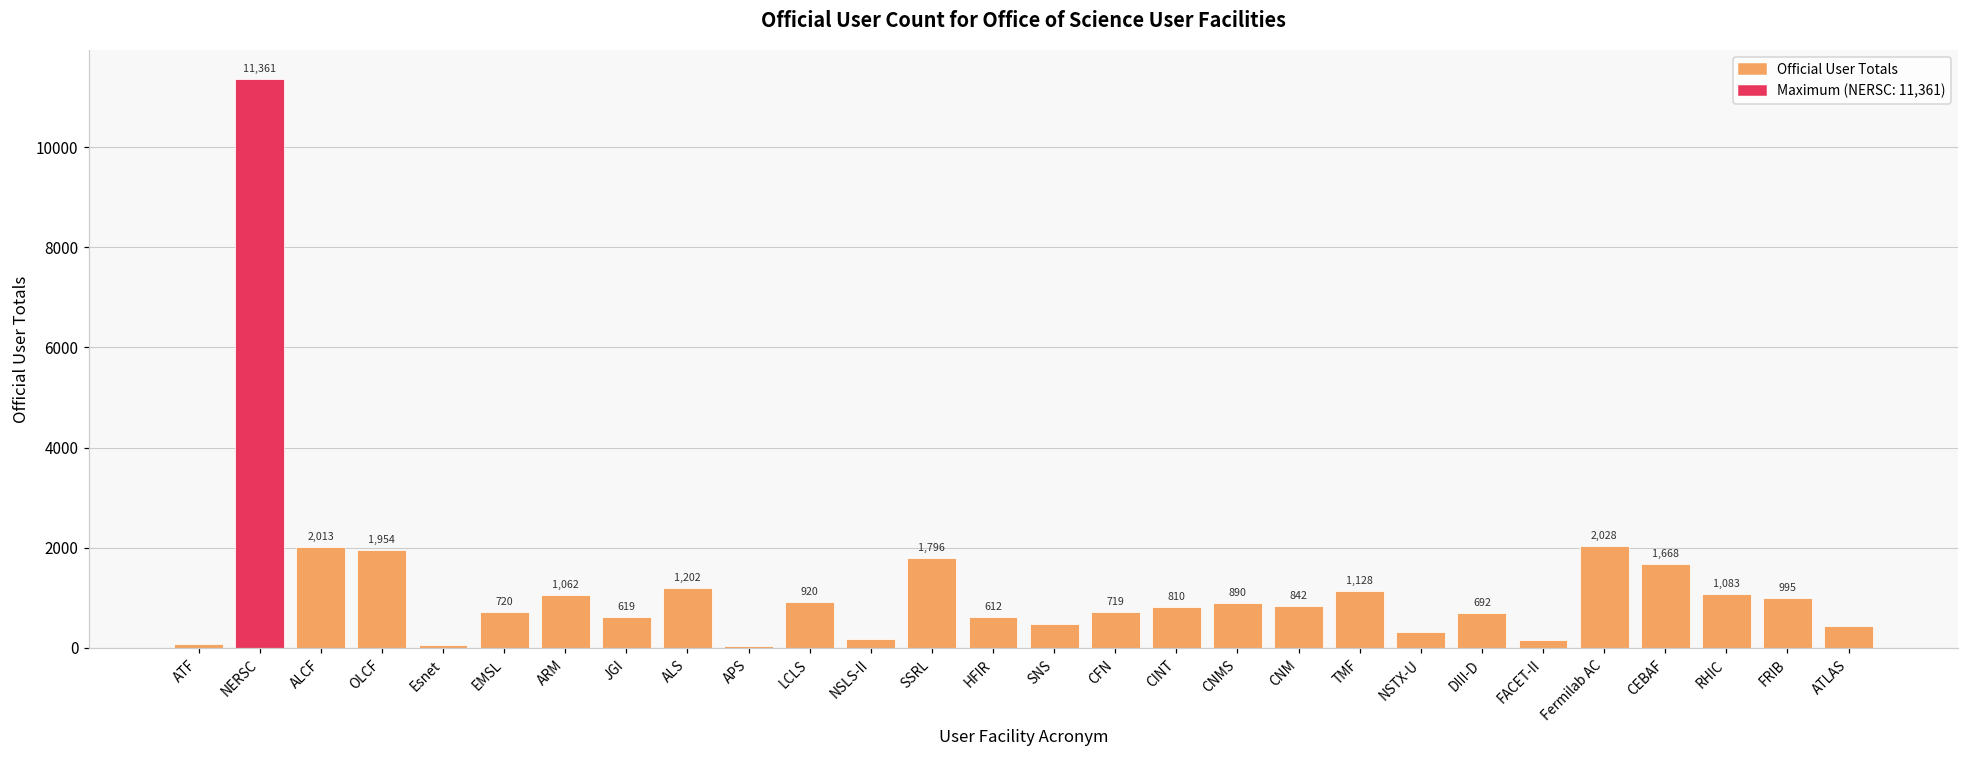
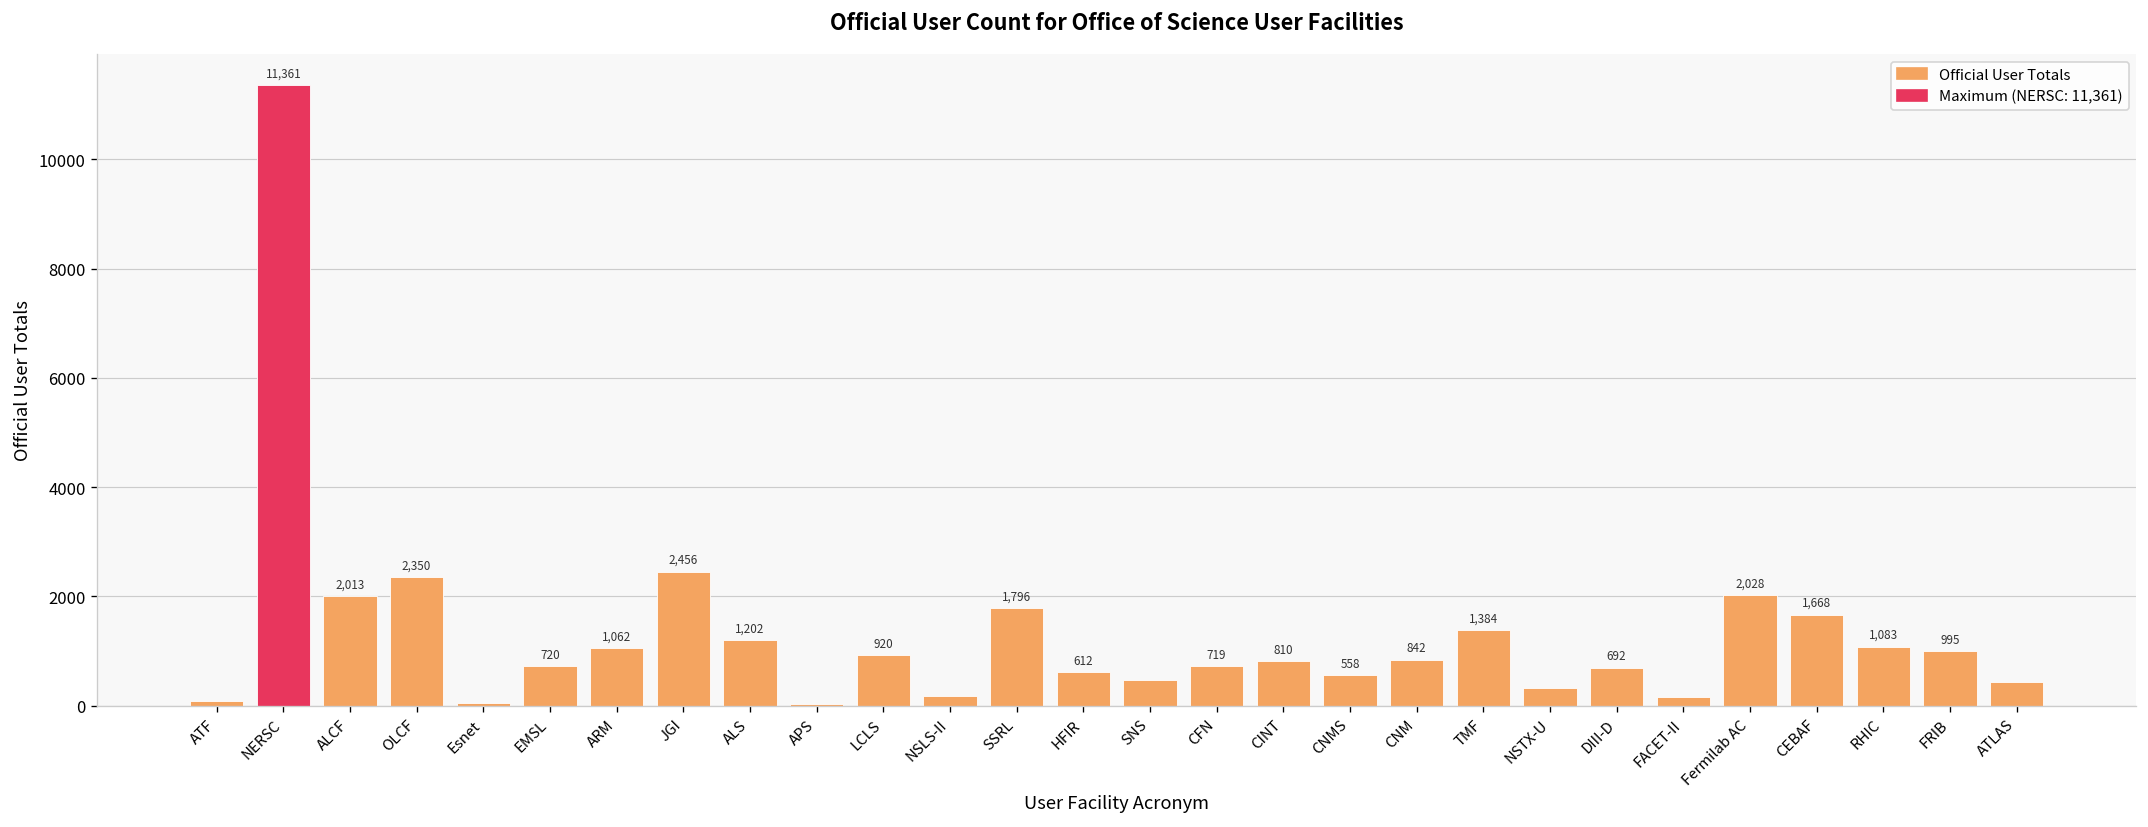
OLCF: 1,954 -> 2,350
JGI: 619 -> 2,456
CNMS: 890 -> 558
TMF: 1,128 -> 1,384
